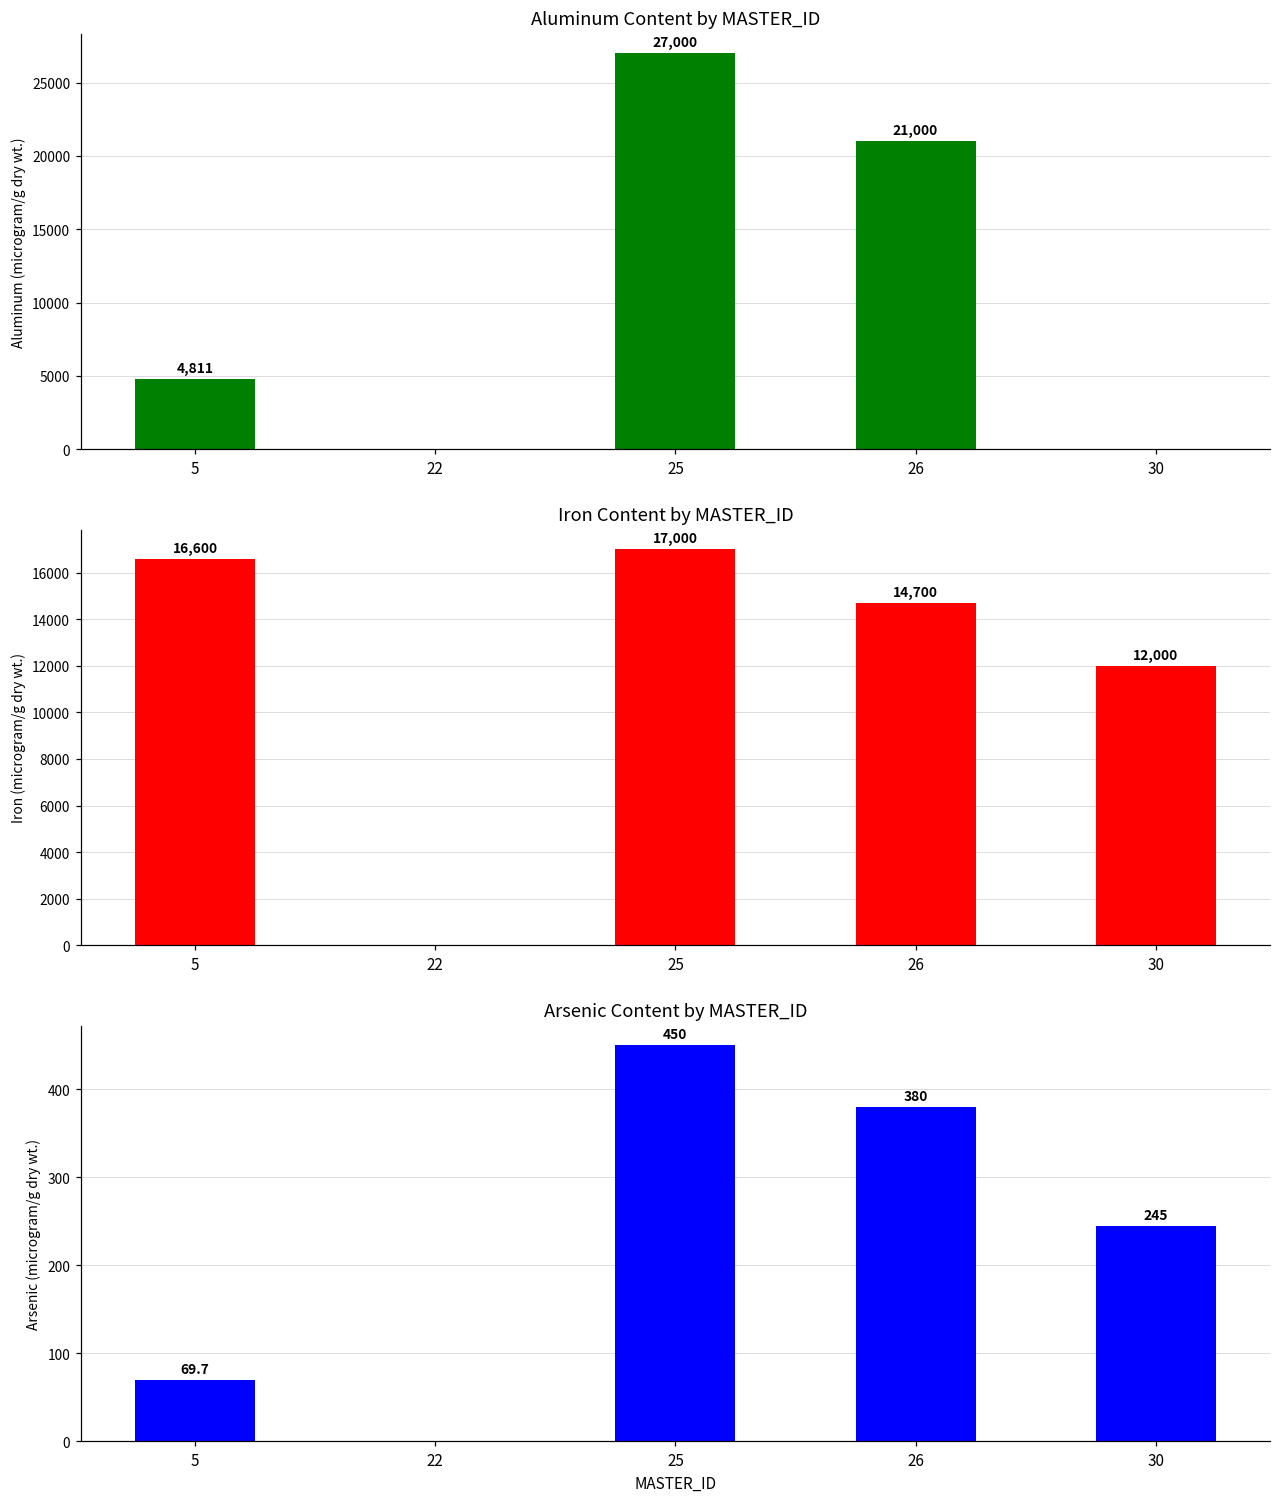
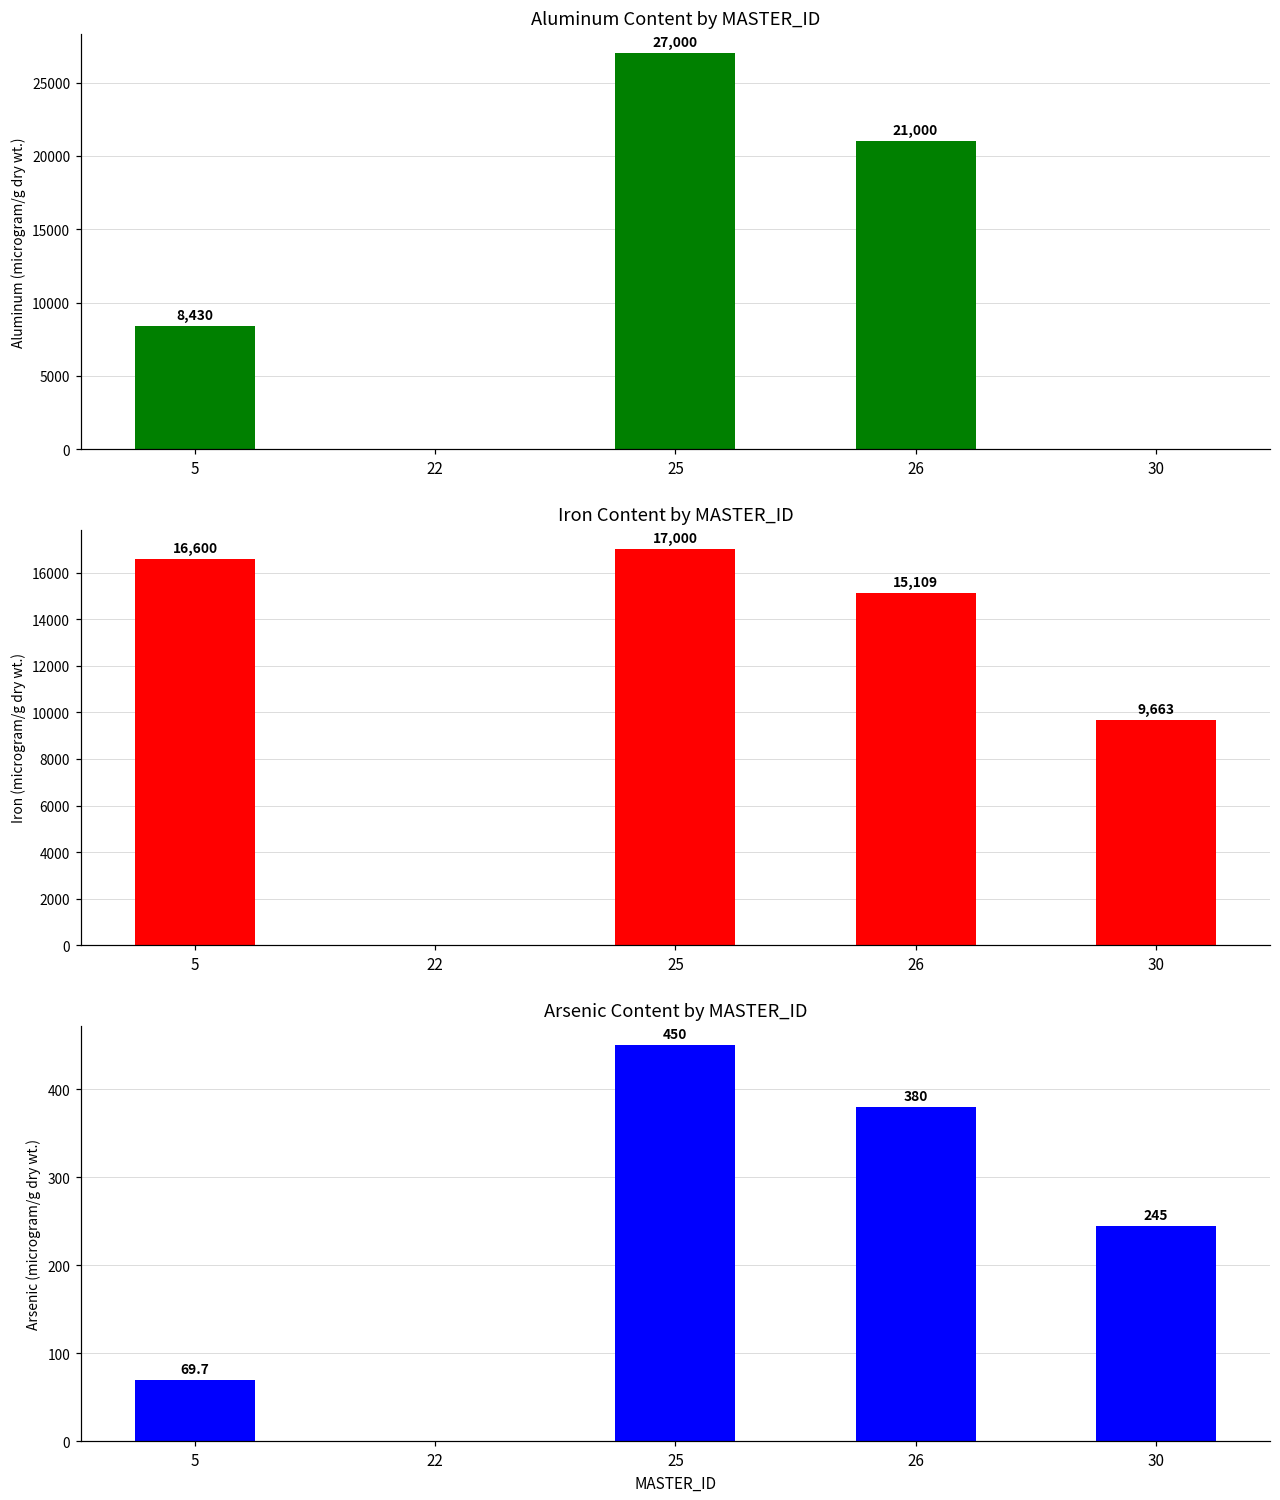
Aluminum Content by MASTER_ID, 5: 4,811 -> 8,430
Iron Content by MASTER_ID, 26: 14,700 -> 15,109
Iron Content by MASTER_ID, 30: 12,000 -> 9,663
